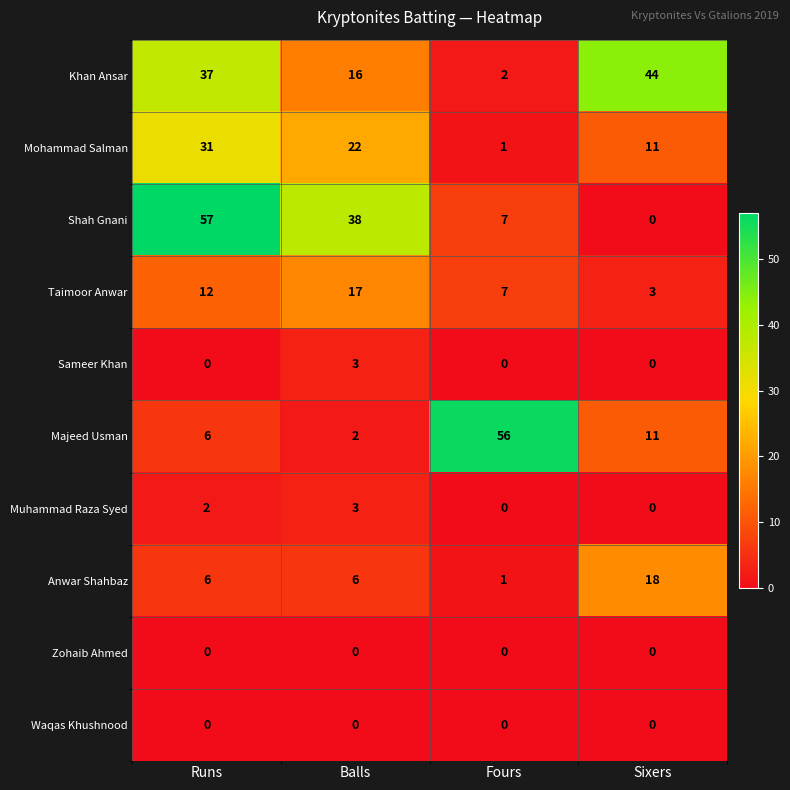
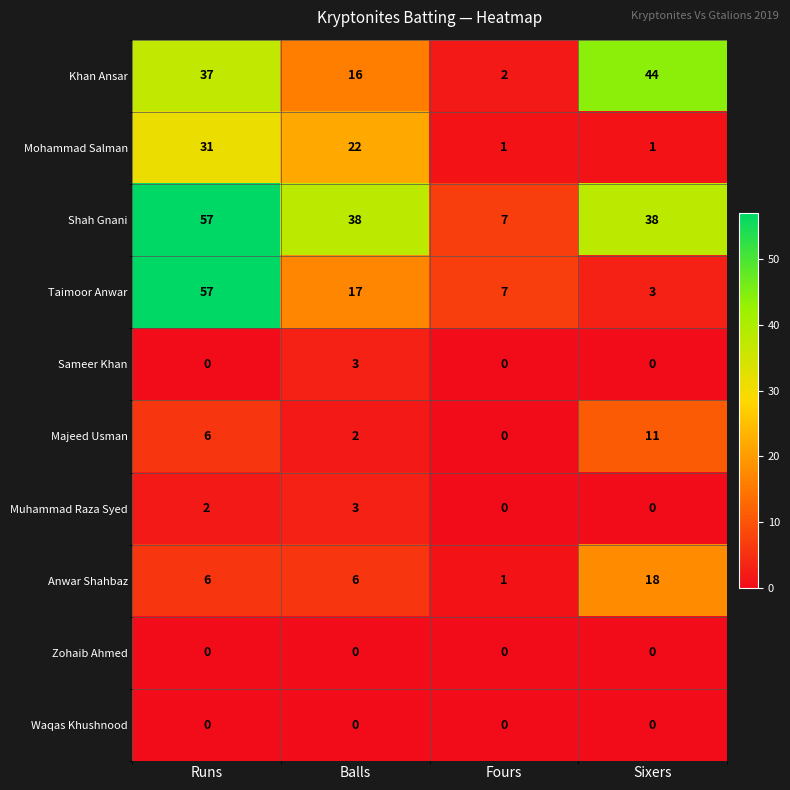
Mohammad Salman, Sixers: 11 -> 1
Shah Gnani, Sixers: 0 -> 38
Taimoor Anwar, Runs: 12 -> 57
Majeed Usman, Fours: 56 -> 0
